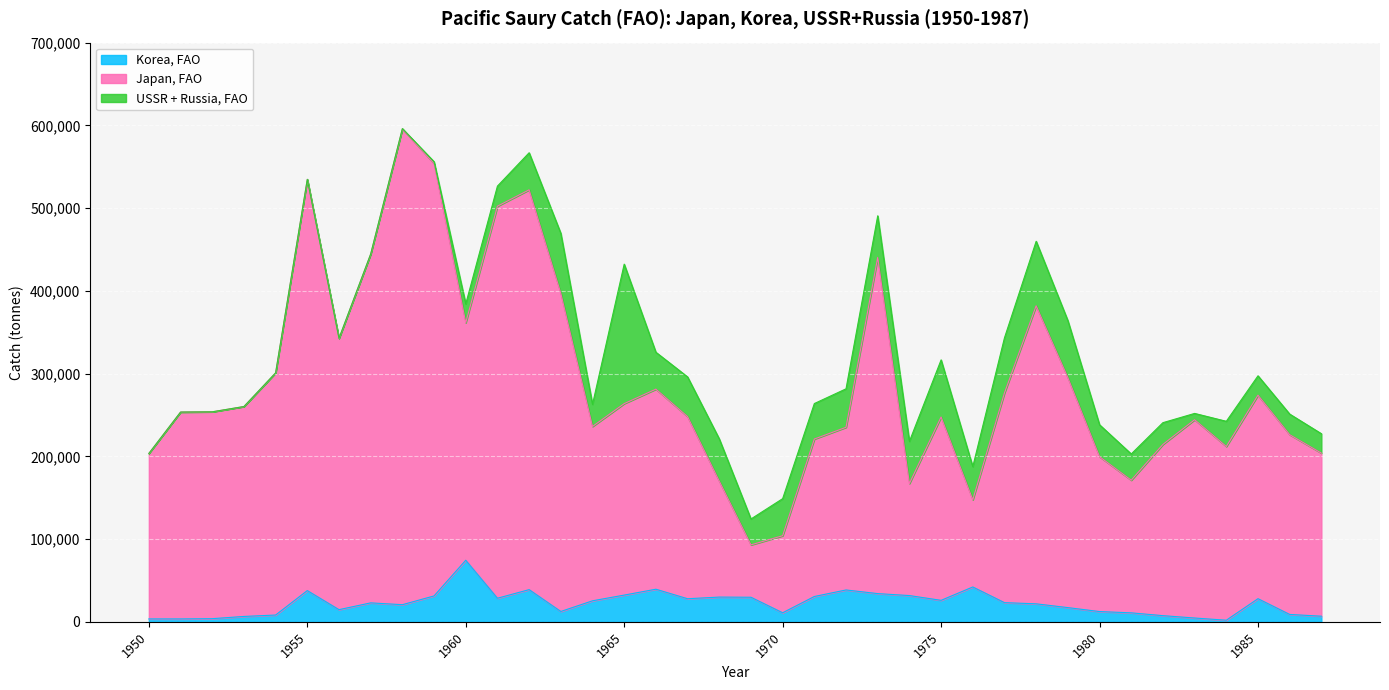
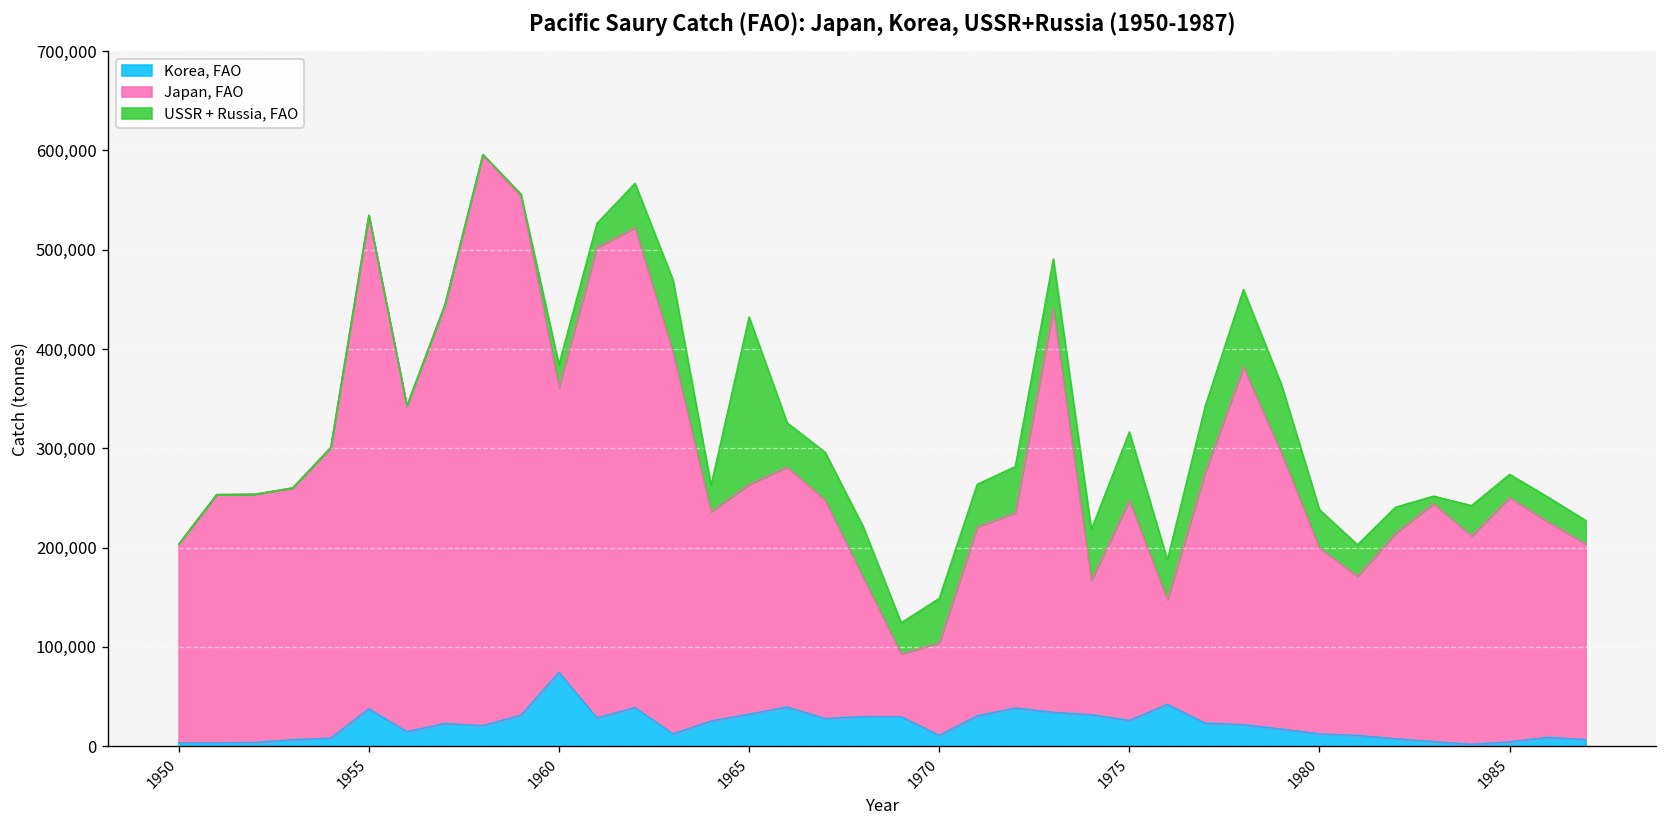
Korea, FAO, 1985: 30,000 -> 0
